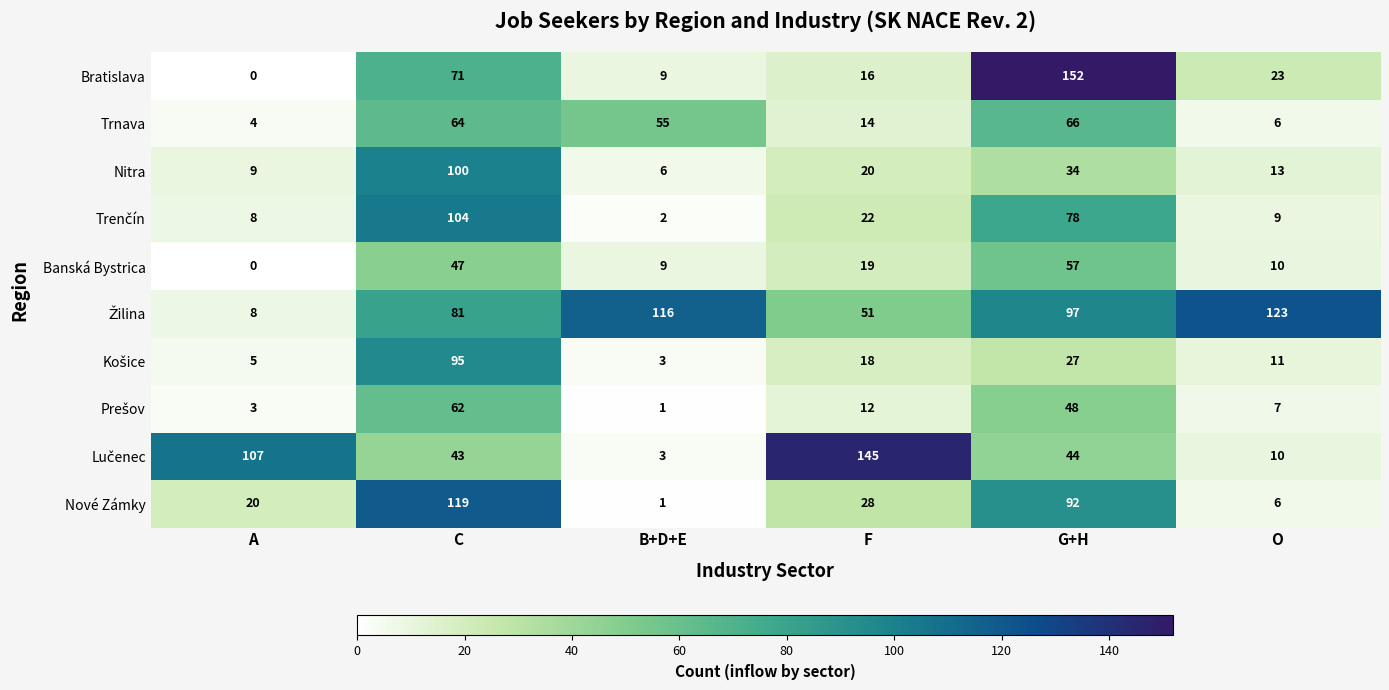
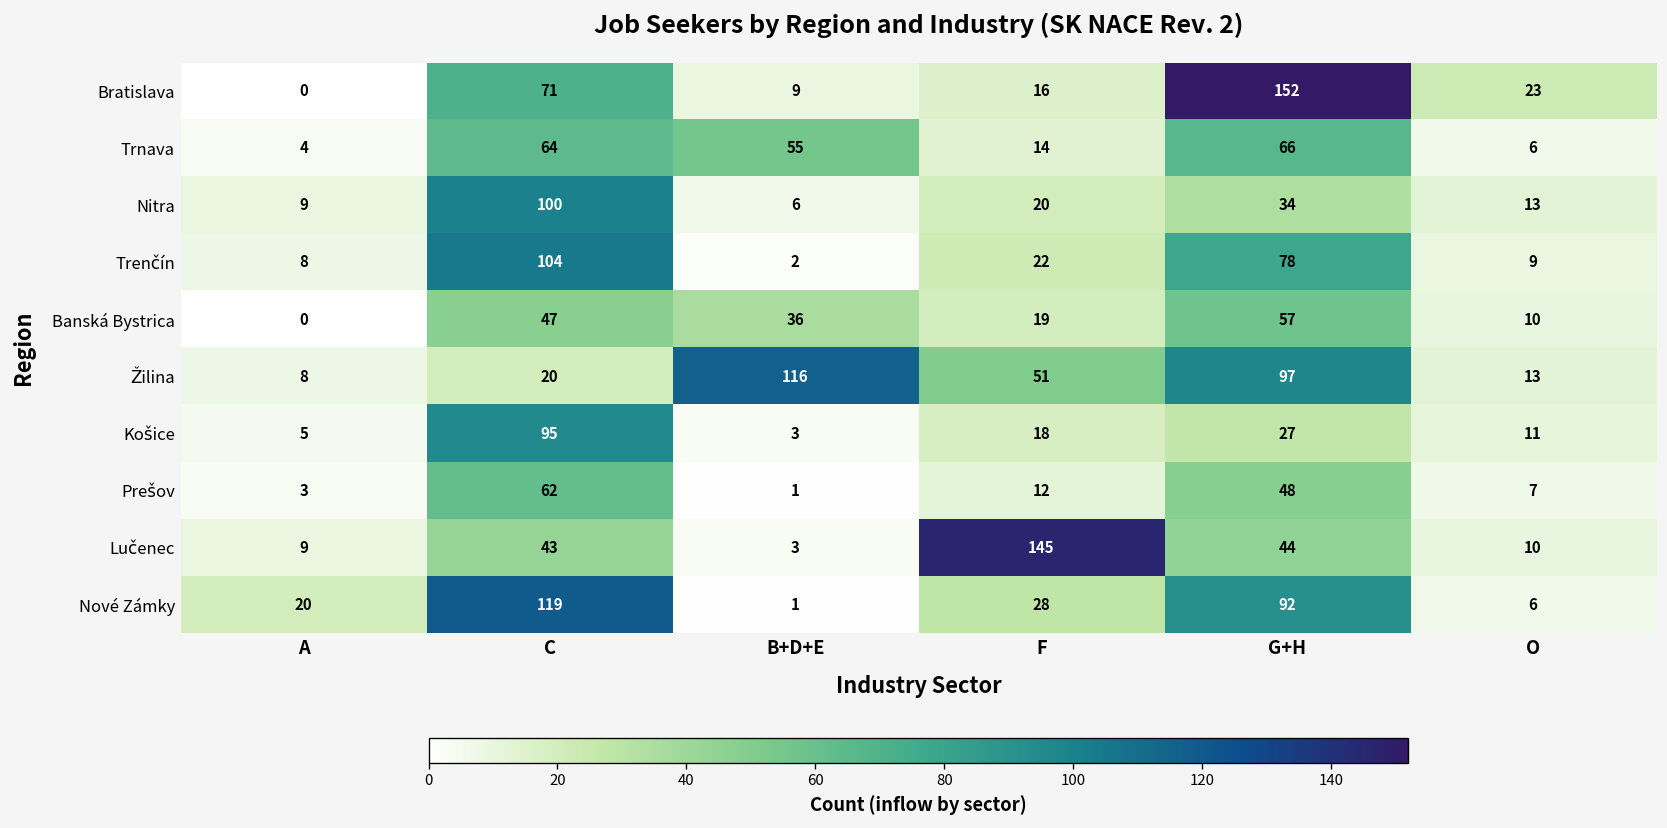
Banská Bystrica, B+D+E: 9 -> 36
Žilina, C: 81 -> 20
Žilina, O: 123 -> 13
Lučenec, A: 107 -> 9
